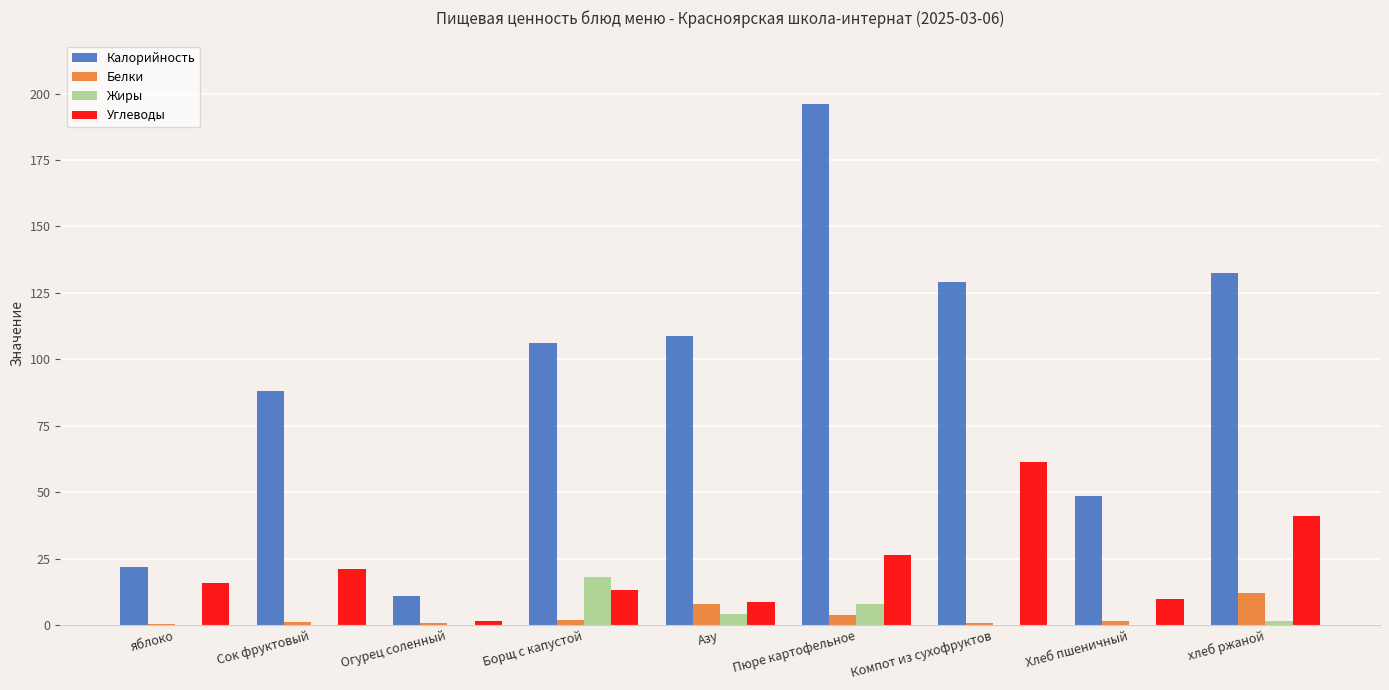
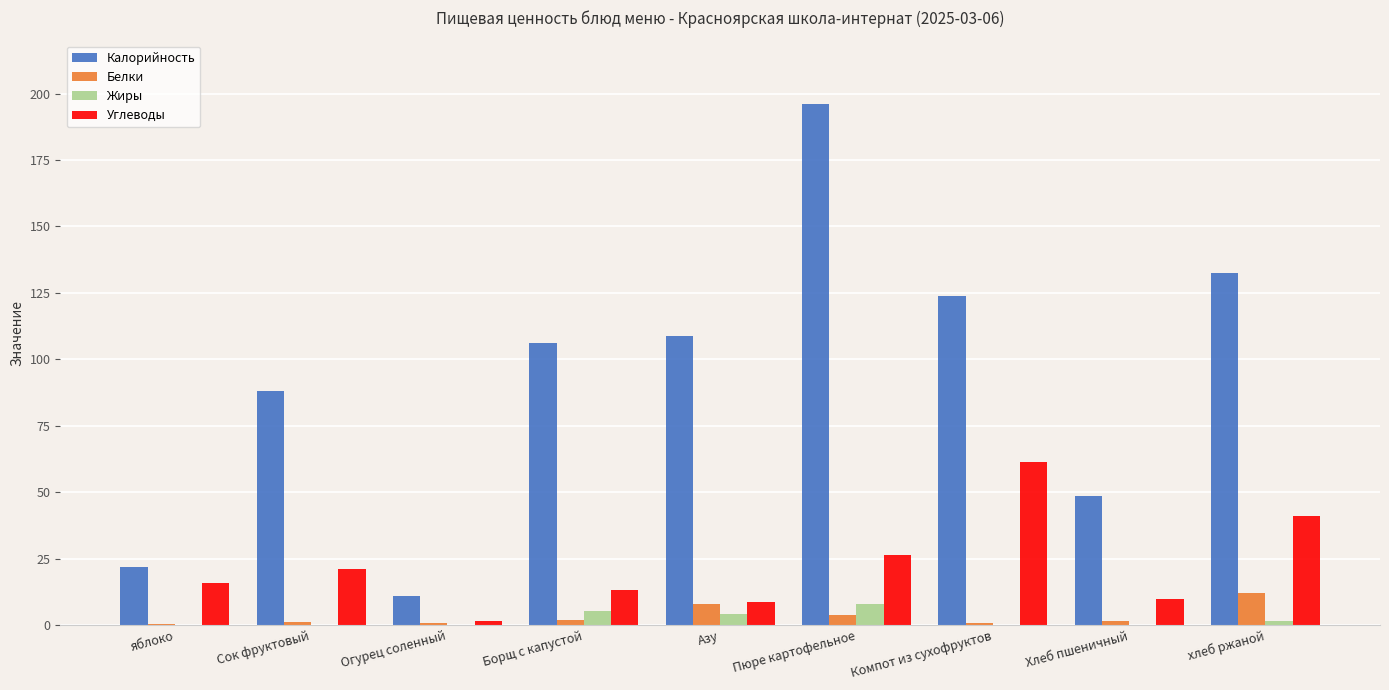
Жиры, Борщ с капустой: 18 -> 5
Калорийность, Компот из сухофруктов: 129 -> 124
